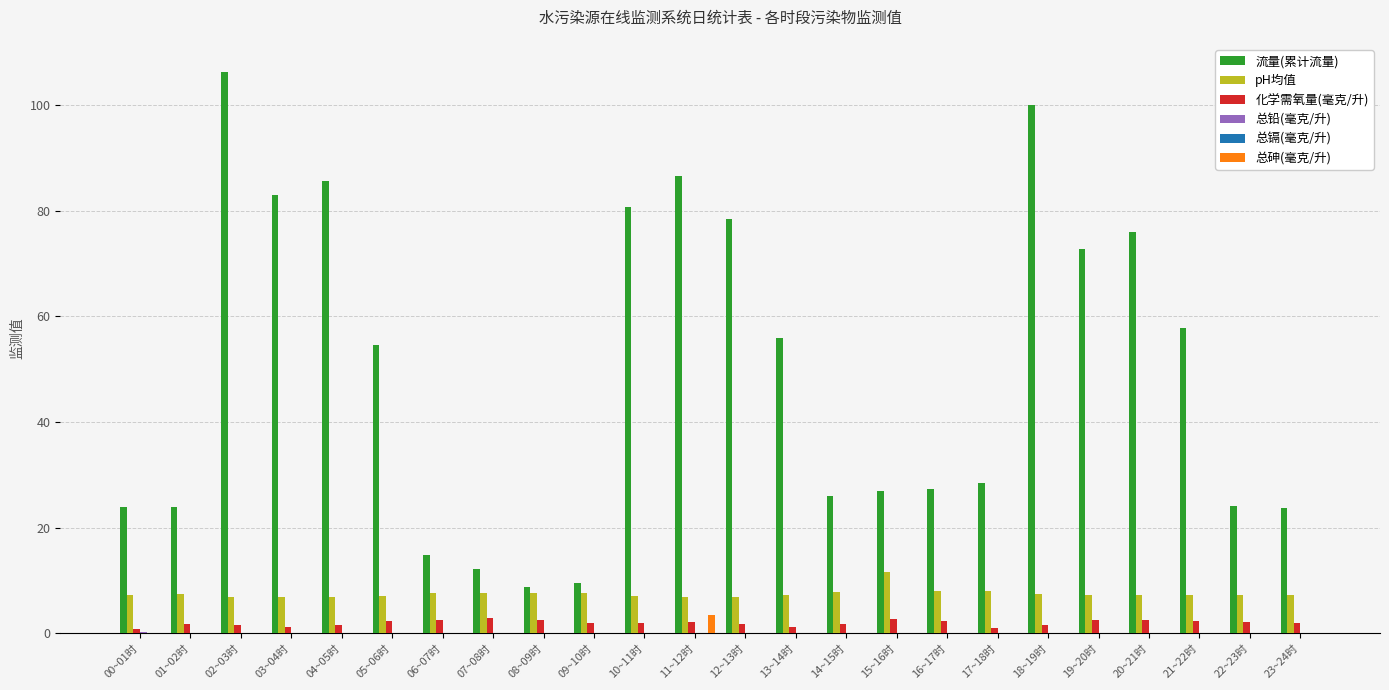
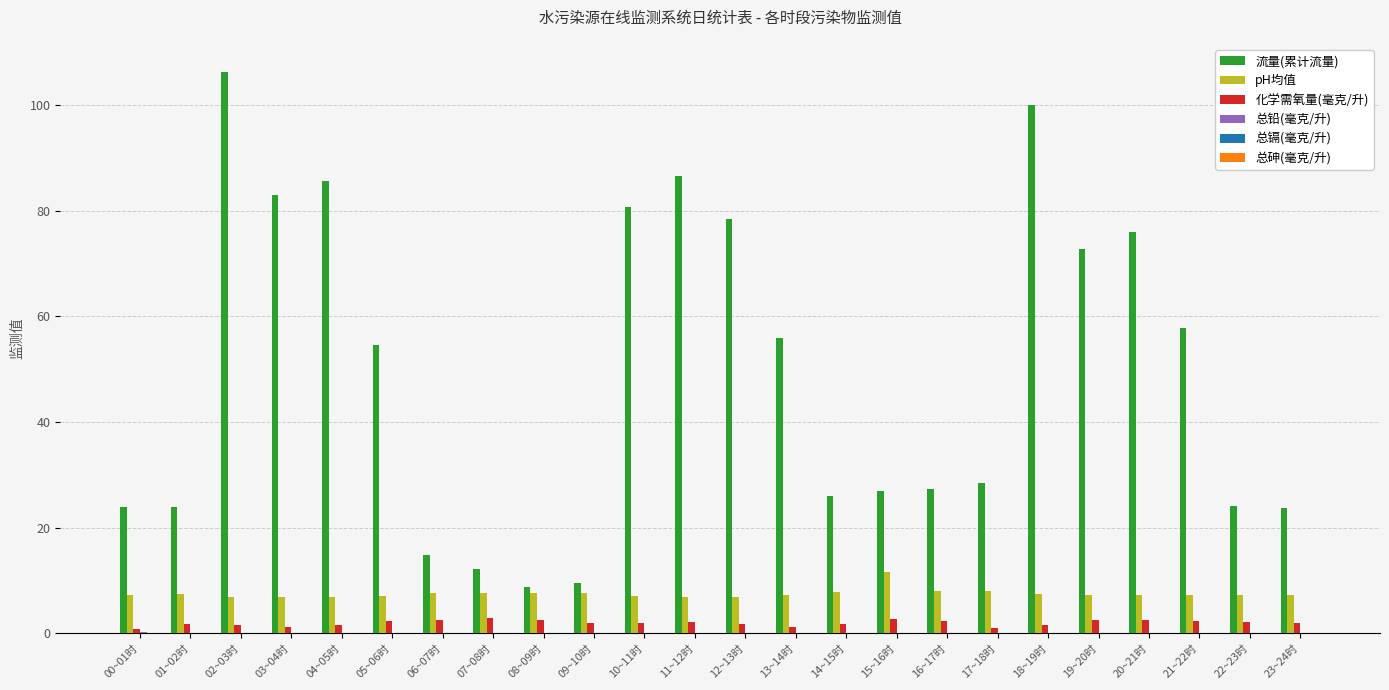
总砷(毫克/升), 11~12时: 3 -> 0
